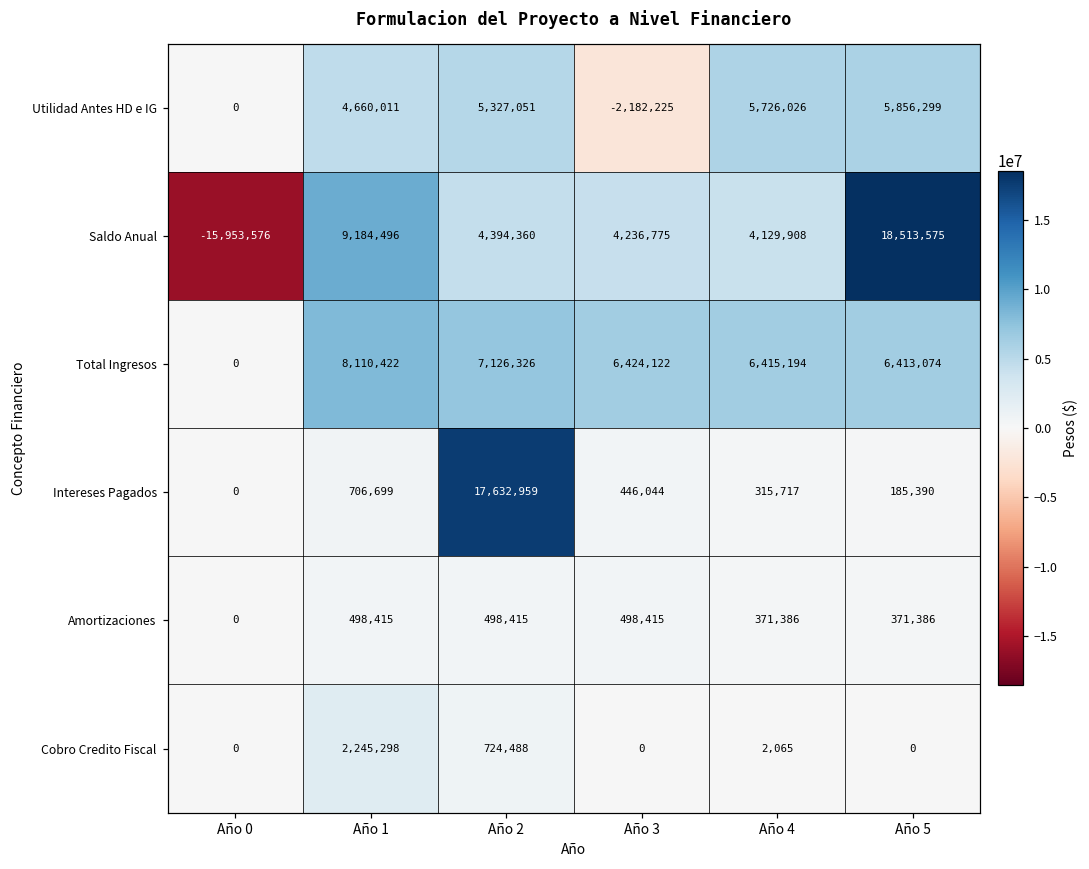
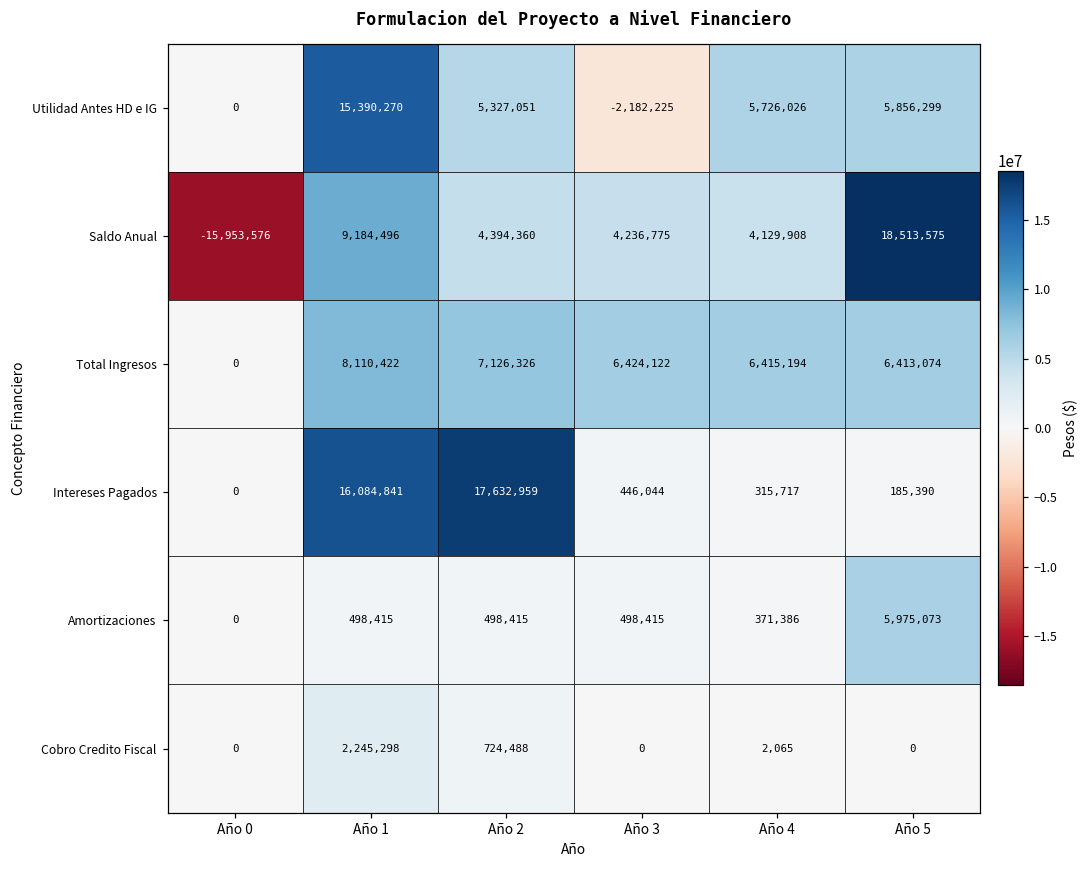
Utilidad Antes HD e IG, Año 1: 4,660,011 -> 15,390,270
Intereses Pagados, Año 1: 706,699 -> 16,084,841
Amortizaciones, Año 5: 371,386 -> 5,975,073
